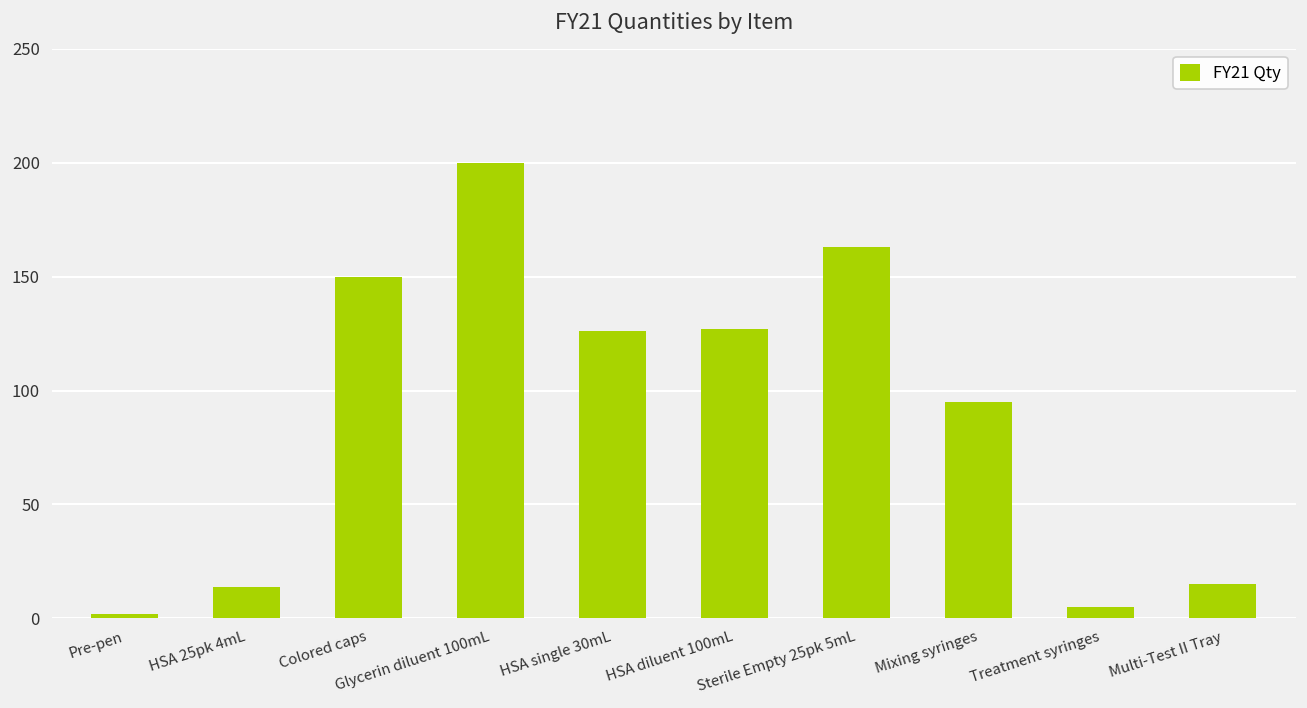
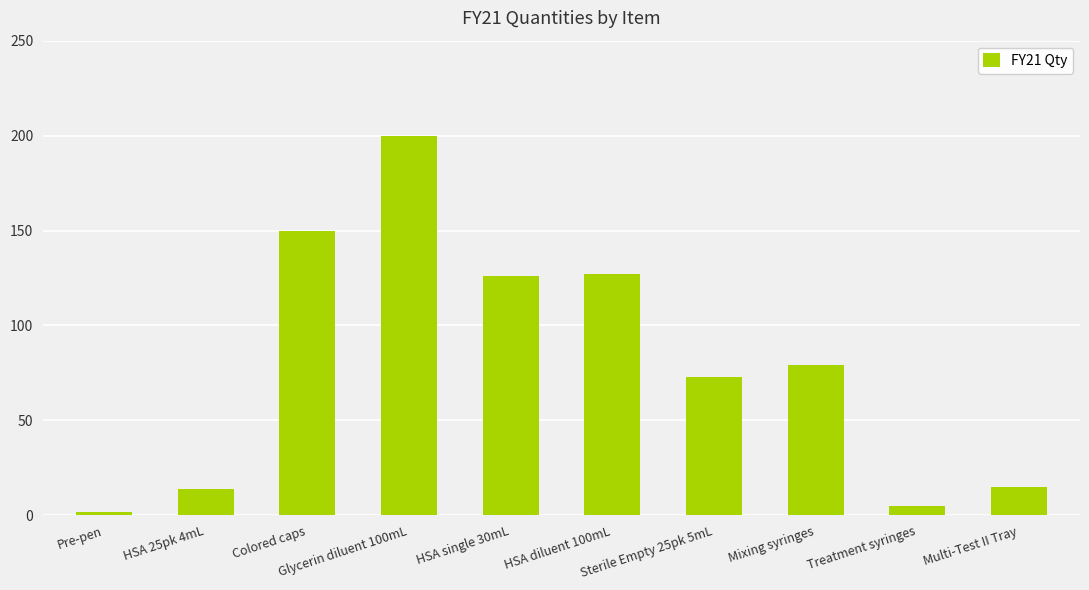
Sterile Empty 25pk 5mL: 163 -> 73
Mixing syringes: 95 -> 79
